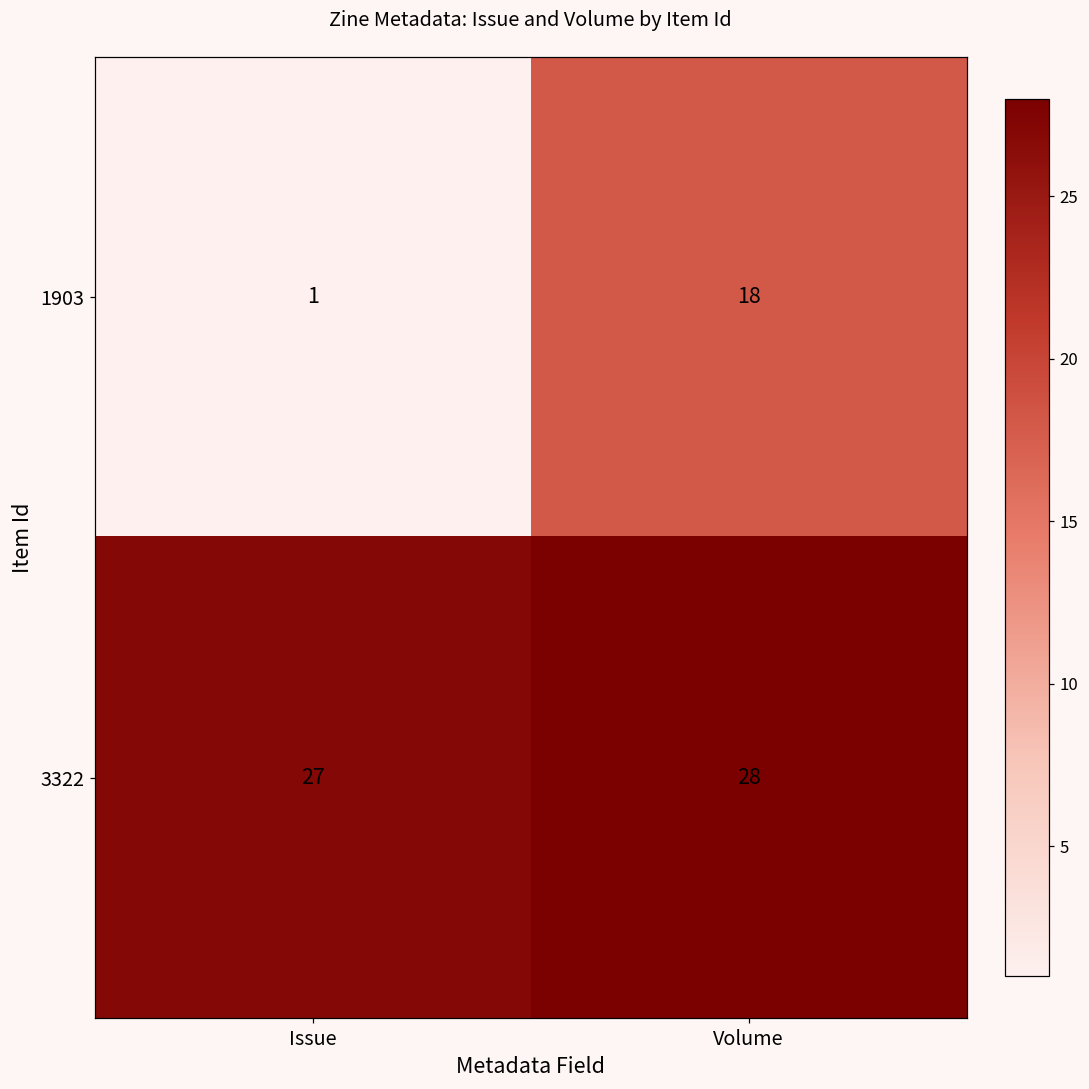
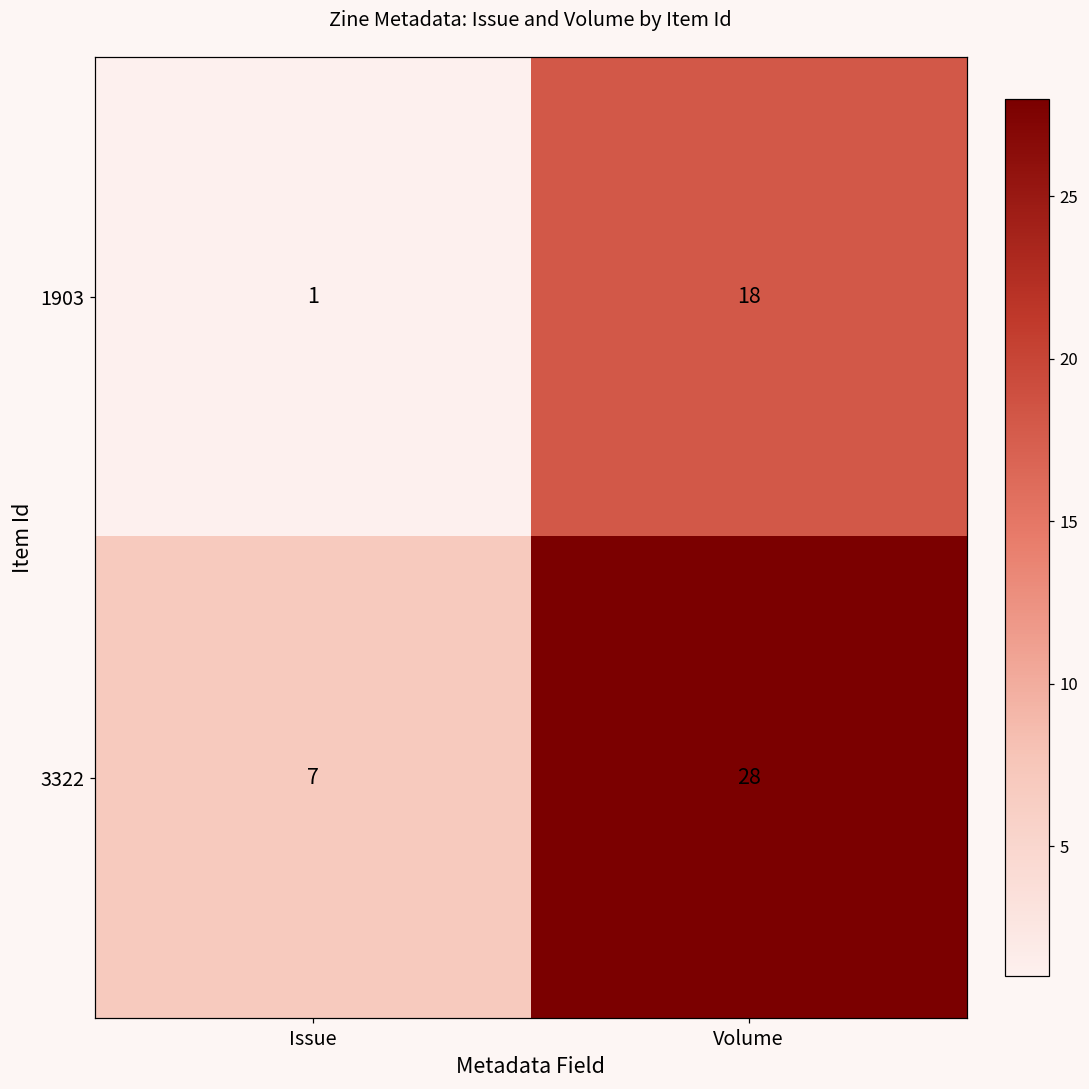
3322, Issue: 27 -> 7
